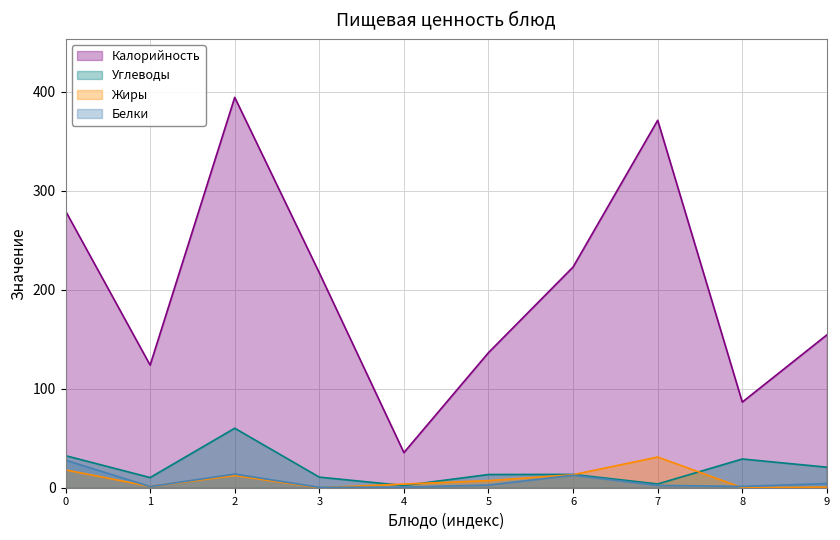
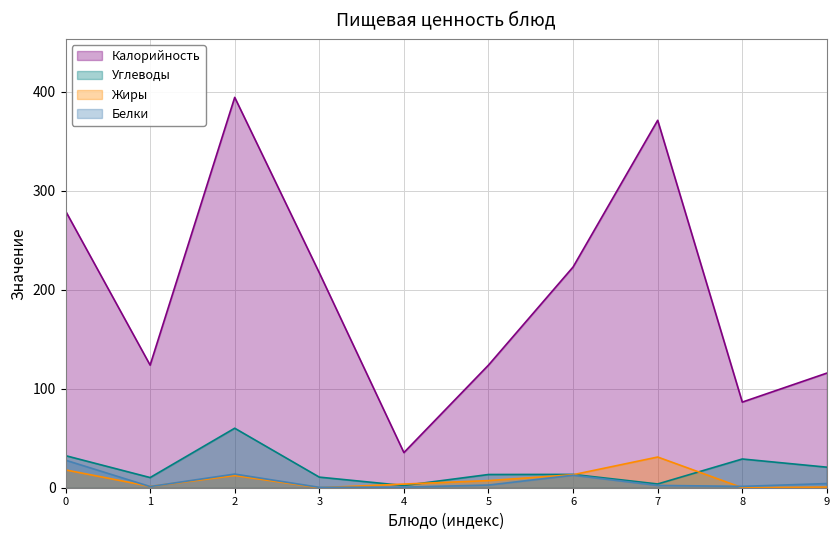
Калорийность, 5: 140 -> 120
Калорийность, 9: 150 -> 120
